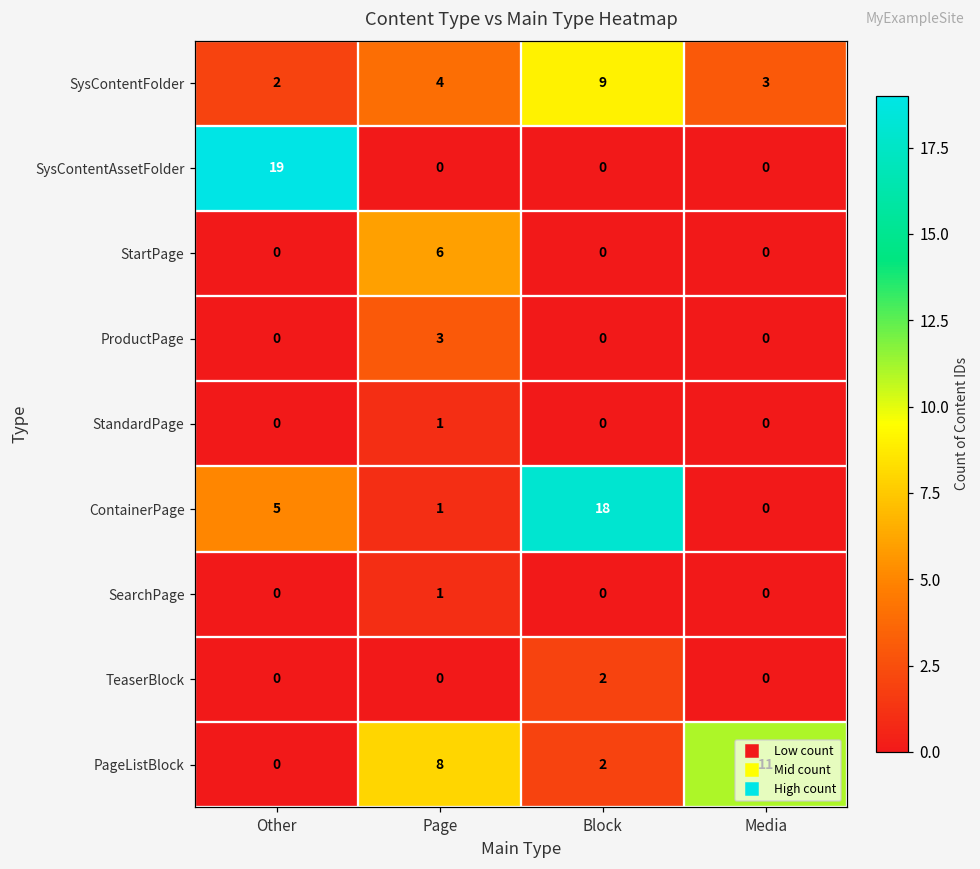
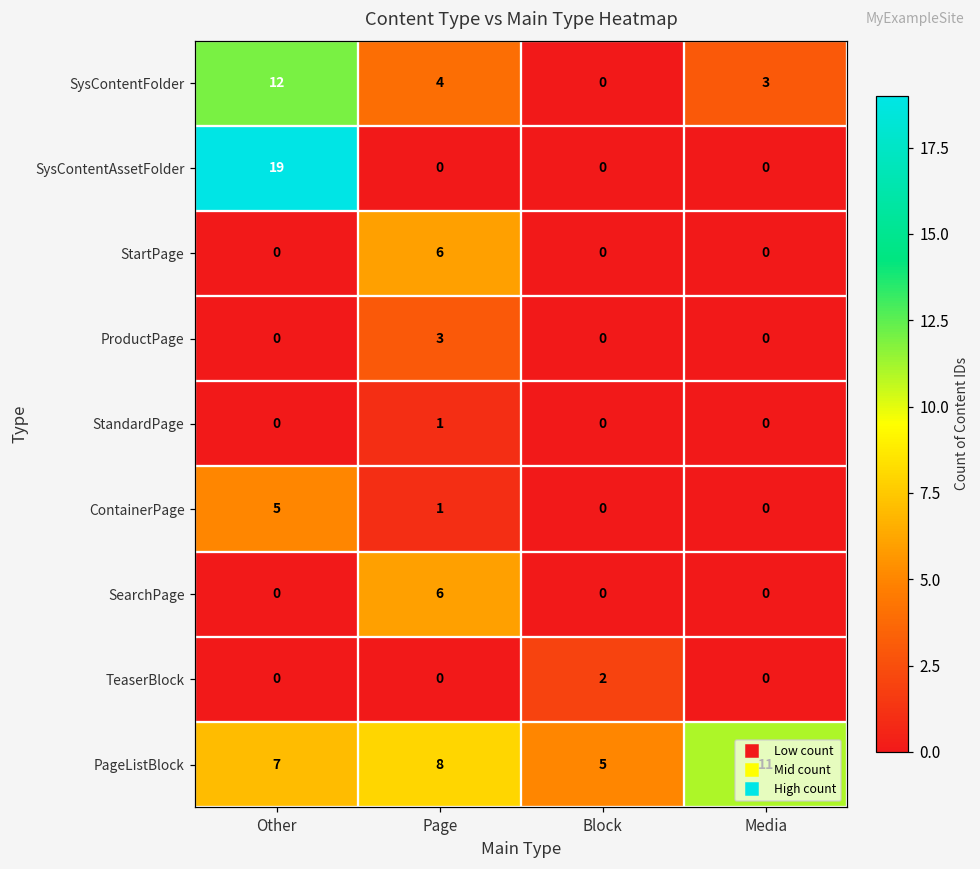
SysContentFolder, Other: 2 -> 12
SysContentFolder, Block: 9 -> 0
ContainerPage, Block: 18 -> 0
SearchPage, Page: 1 -> 6
PageListBlock, Other: 0 -> 7
PageListBlock, Block: 2 -> 5
